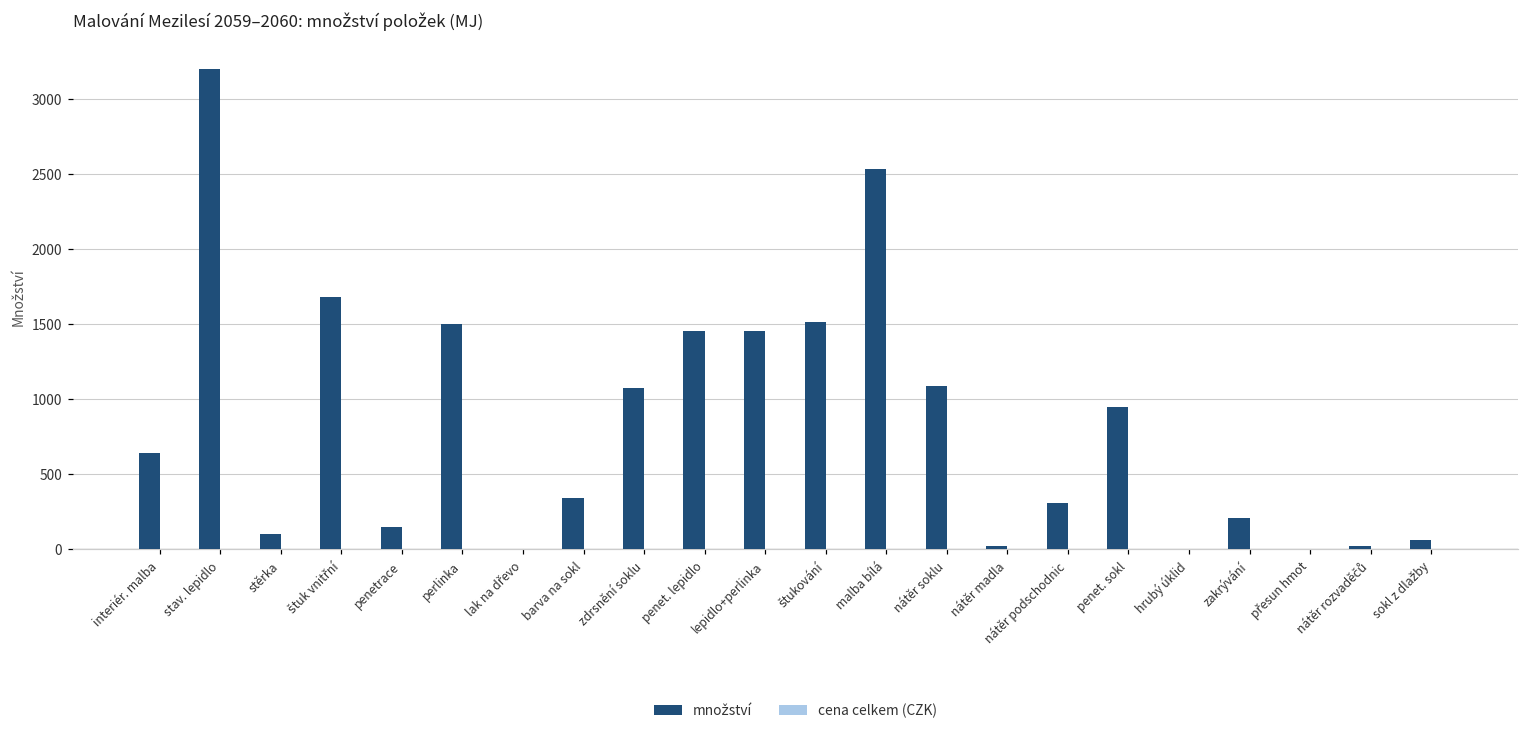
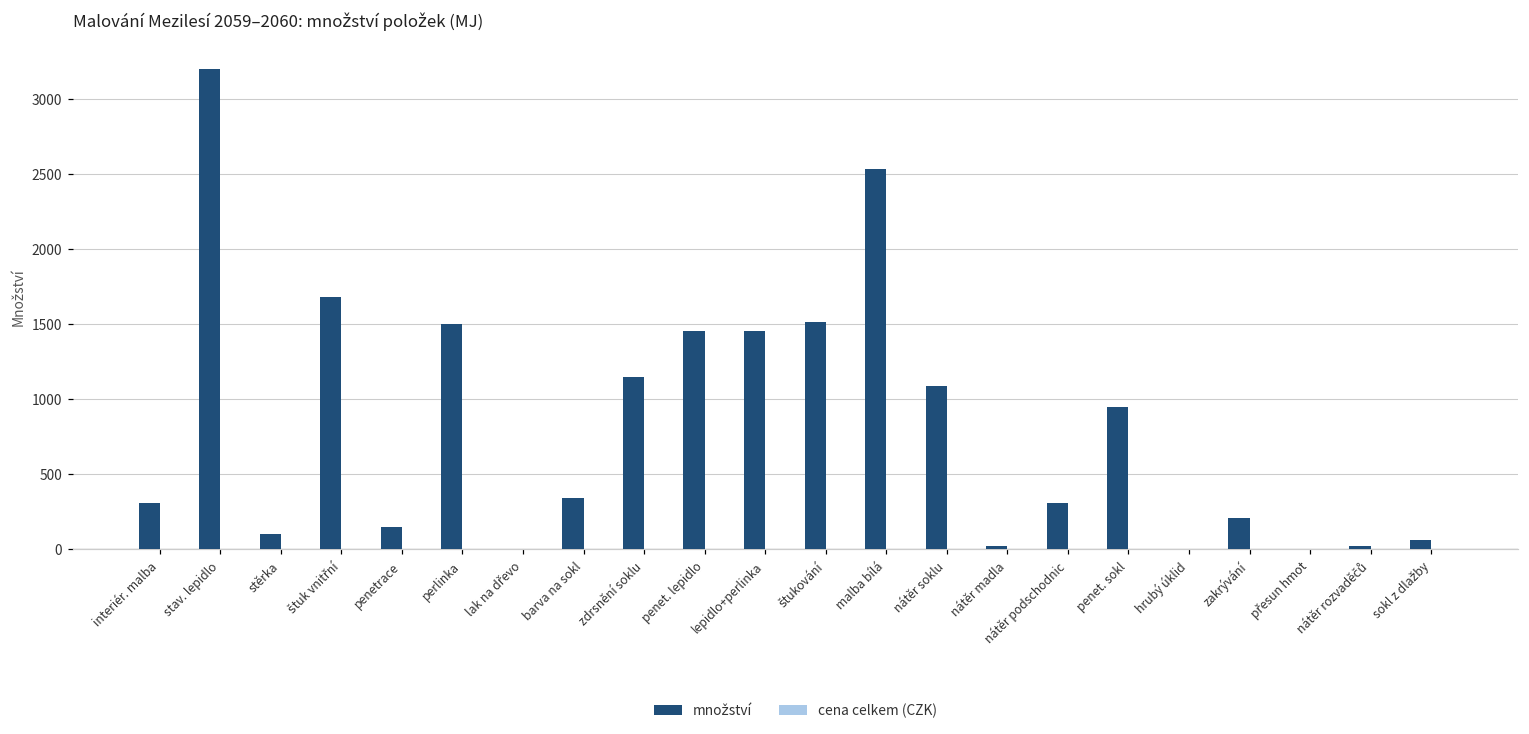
množství, interiér. malba: 640 -> 310
množství, zdrsnění soklu: 1070 -> 1150
